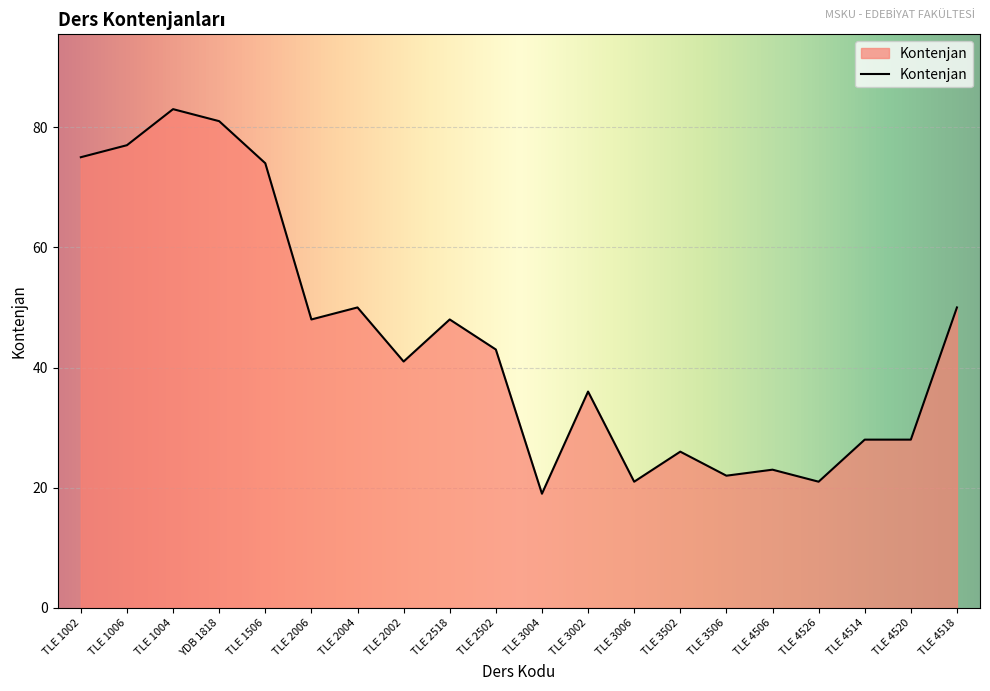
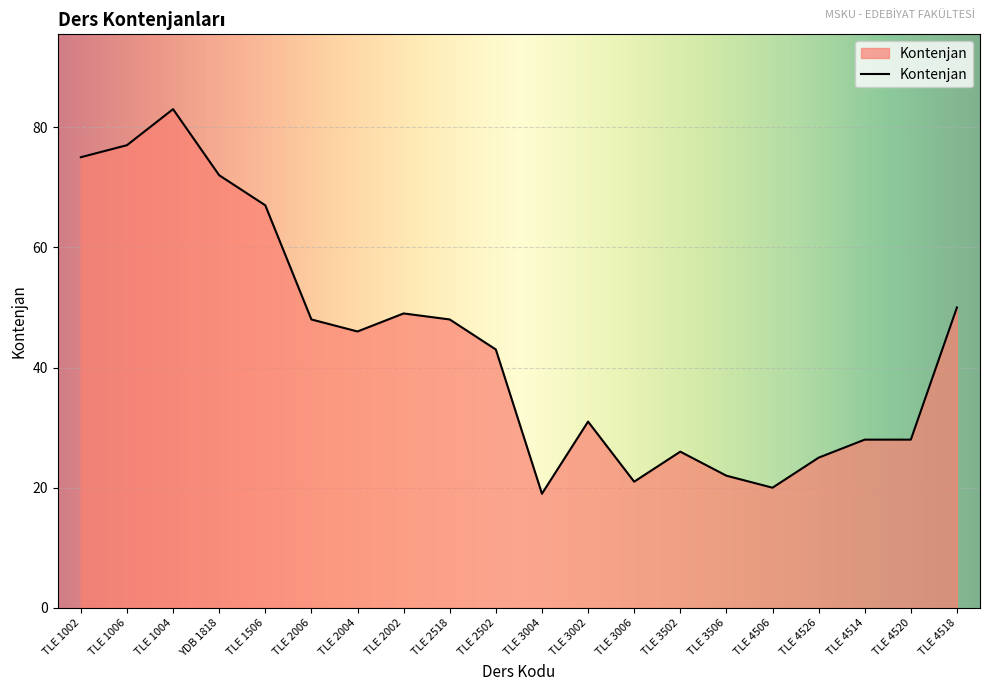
YDB 1818: 81 -> 72
TLE 1506: 74 -> 67
TLE 2004: 50 -> 46
TLE 2002: 41 -> 49
TLE 3002: 36 -> 31
TLE 4506: 23 -> 20
TLE 4526: 21 -> 25
